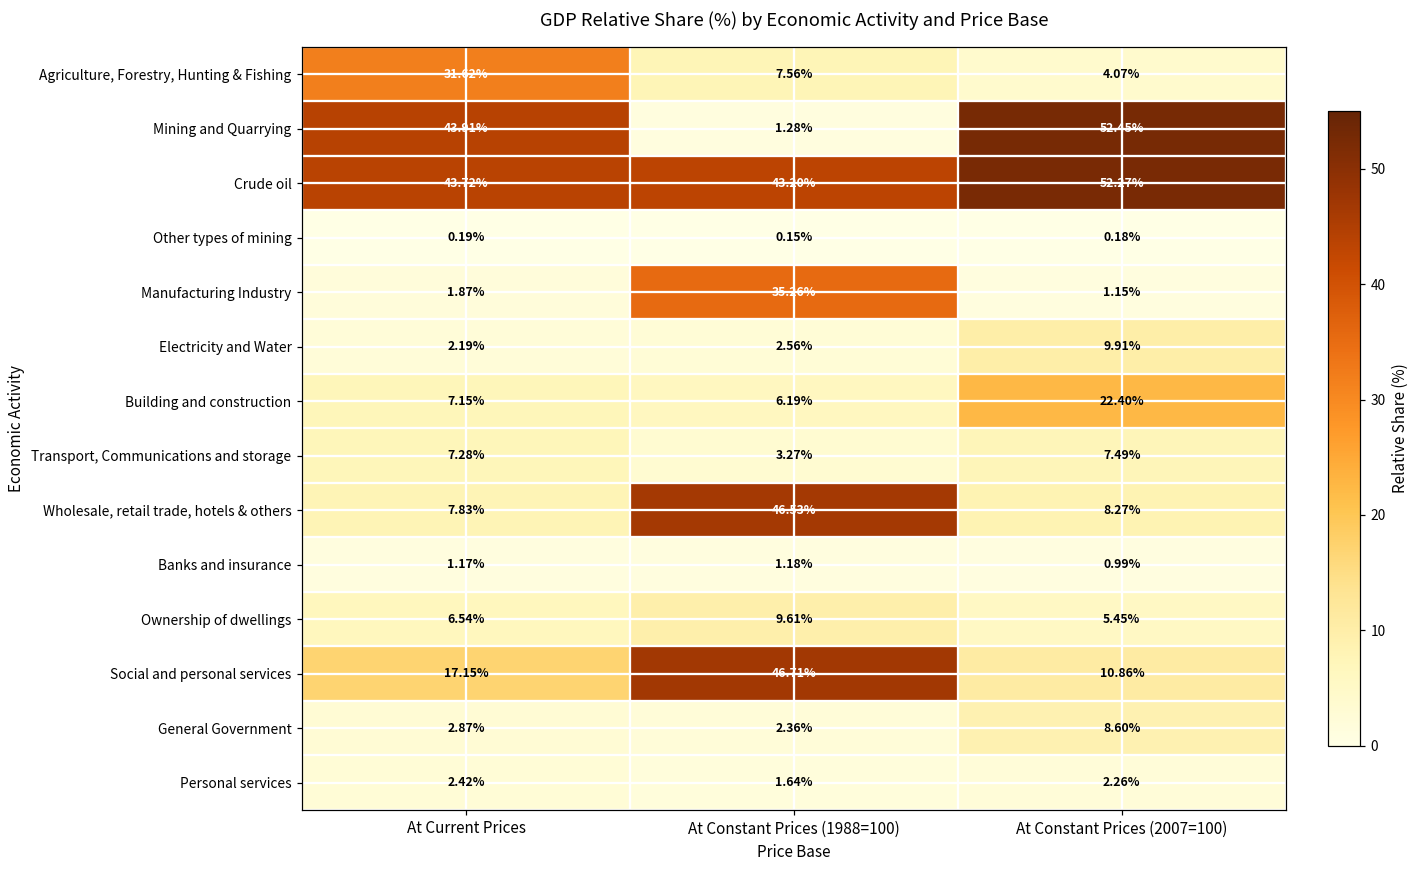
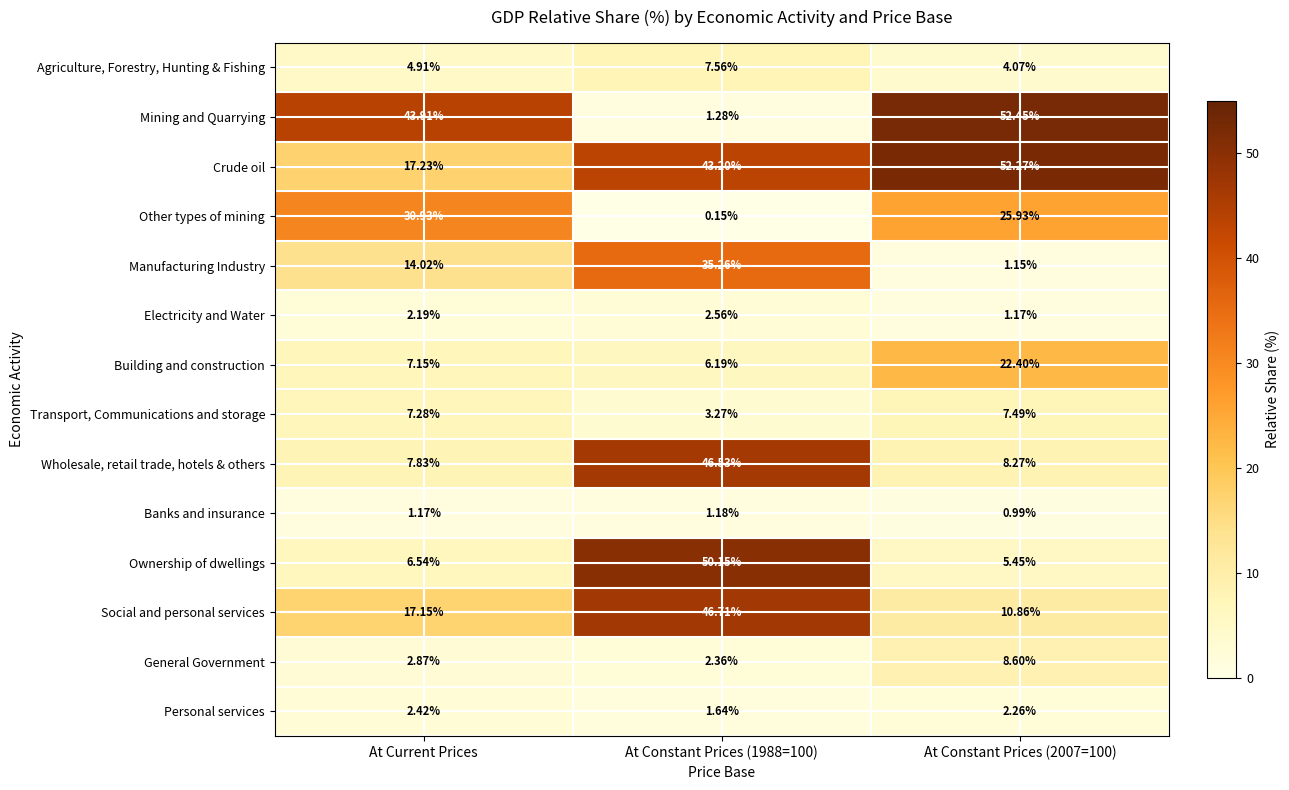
Agriculture, Forestry, Hunting & Fishing, At Current Prices: 31.62% -> 4.91%
Crude oil, At Current Prices: 43.72% -> 17.23%
Other types of mining, At Current Prices: 0.19% -> 30.93%
Other types of mining, At Constant Prices (2007=100): 0.18% -> 25.93%
Manufacturing Industry, At Current Prices: 1.87% -> 14.02%
Electricity and Water, At Constant Prices (2007=100): 9.91% -> 1.17%
Ownership of dwellings, At Constant Prices (1988=100): 9.61% -> 50.15%
